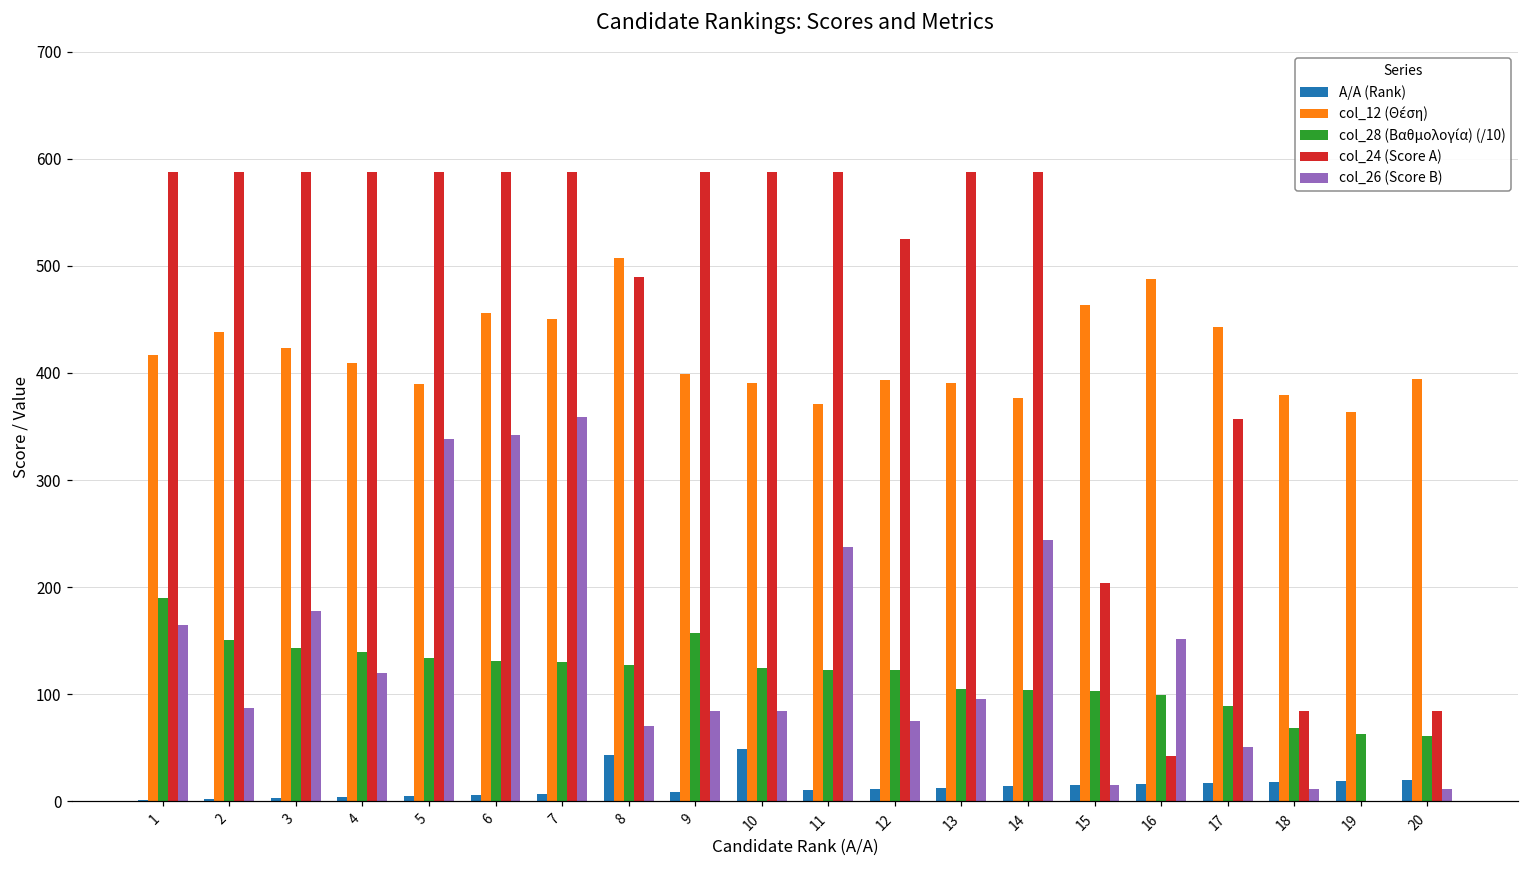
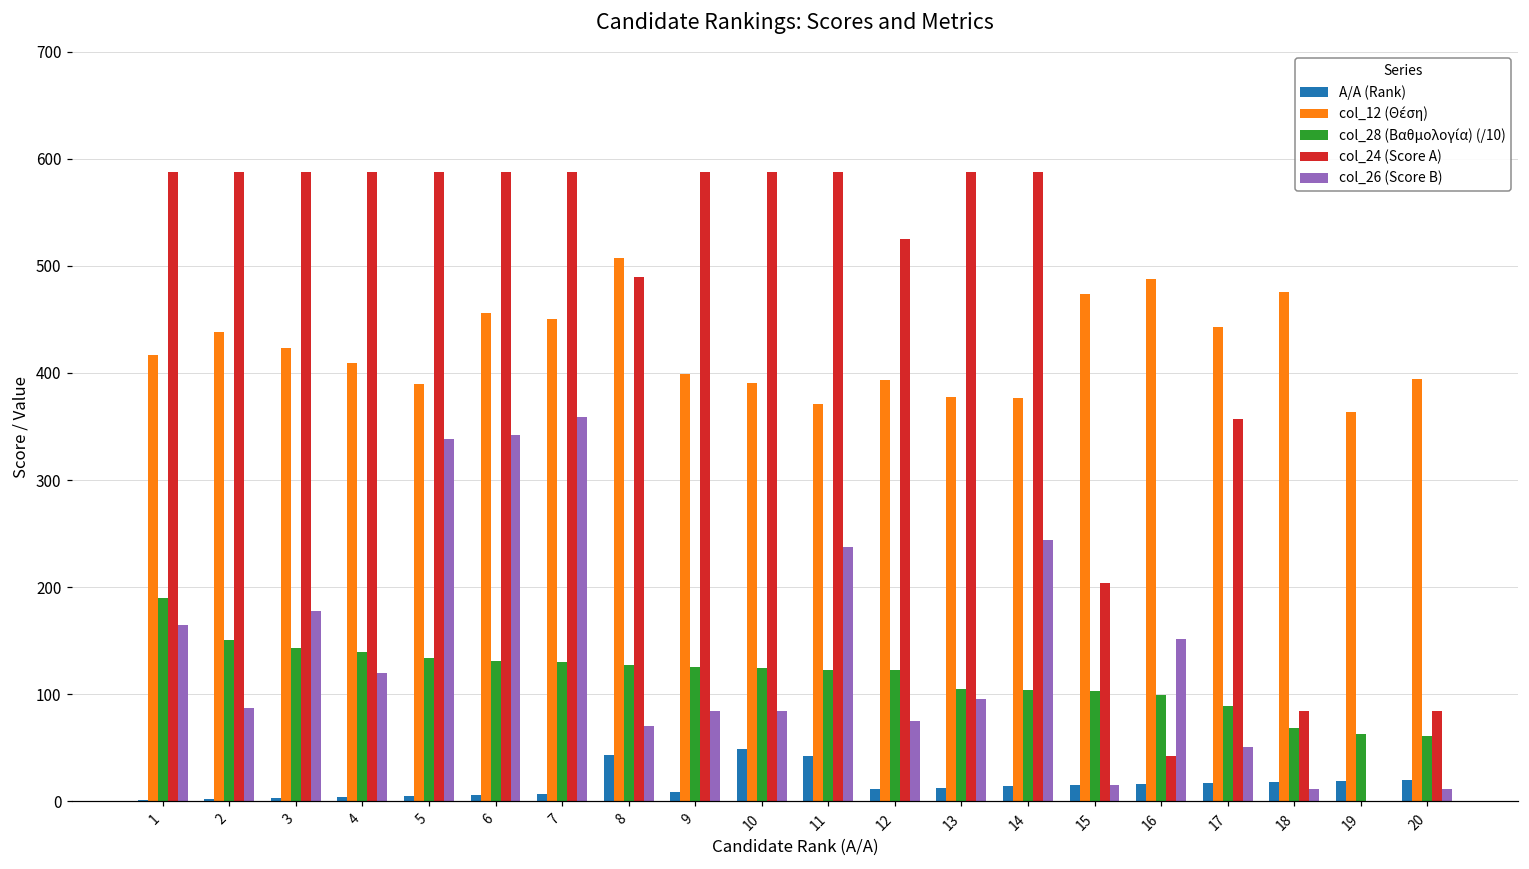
col_28 (Βαθμολογία) (/10), 9: 160 -> 130
Α/Α (Rank), 11: 10 -> 40
col_12 (Θέση), 13: 390 -> 380
col_12 (Θέση), 15: 460 -> 470
col_12 (Θέση), 18: 380 -> 480
